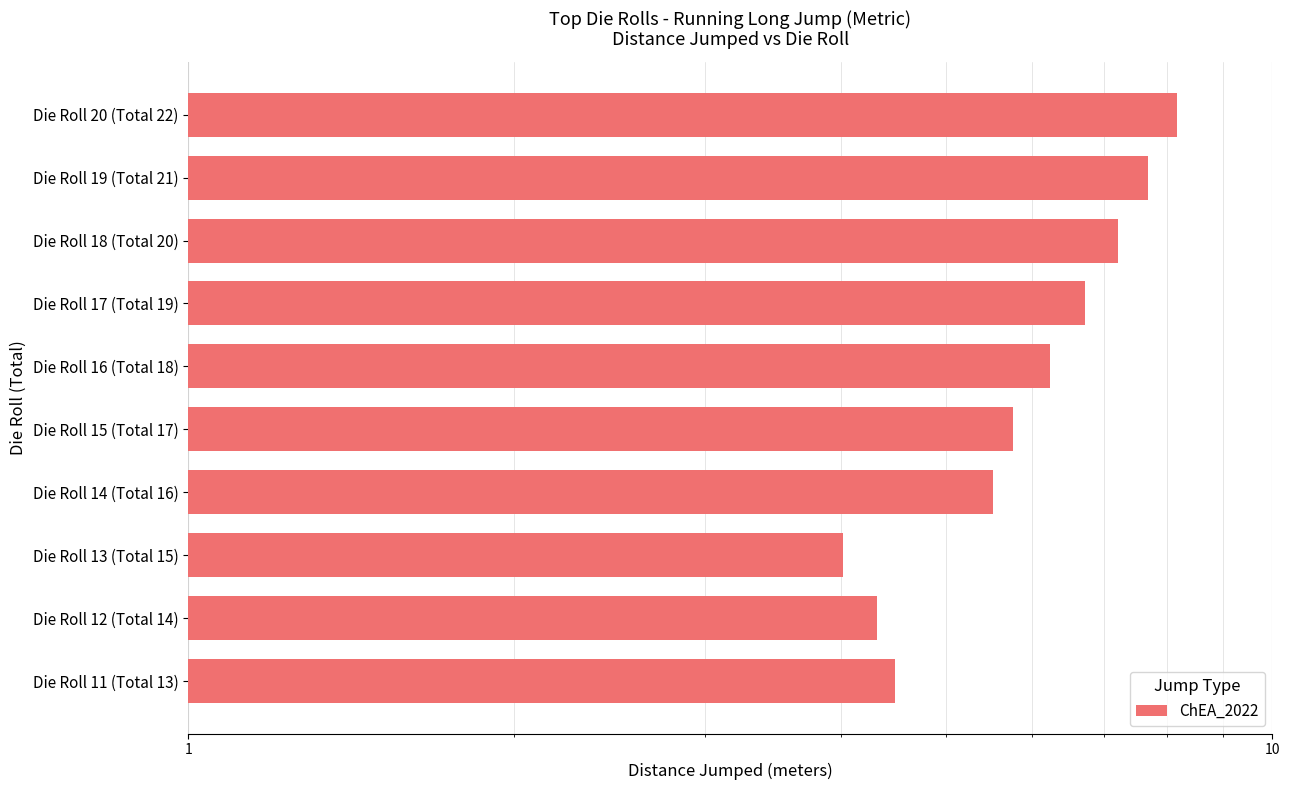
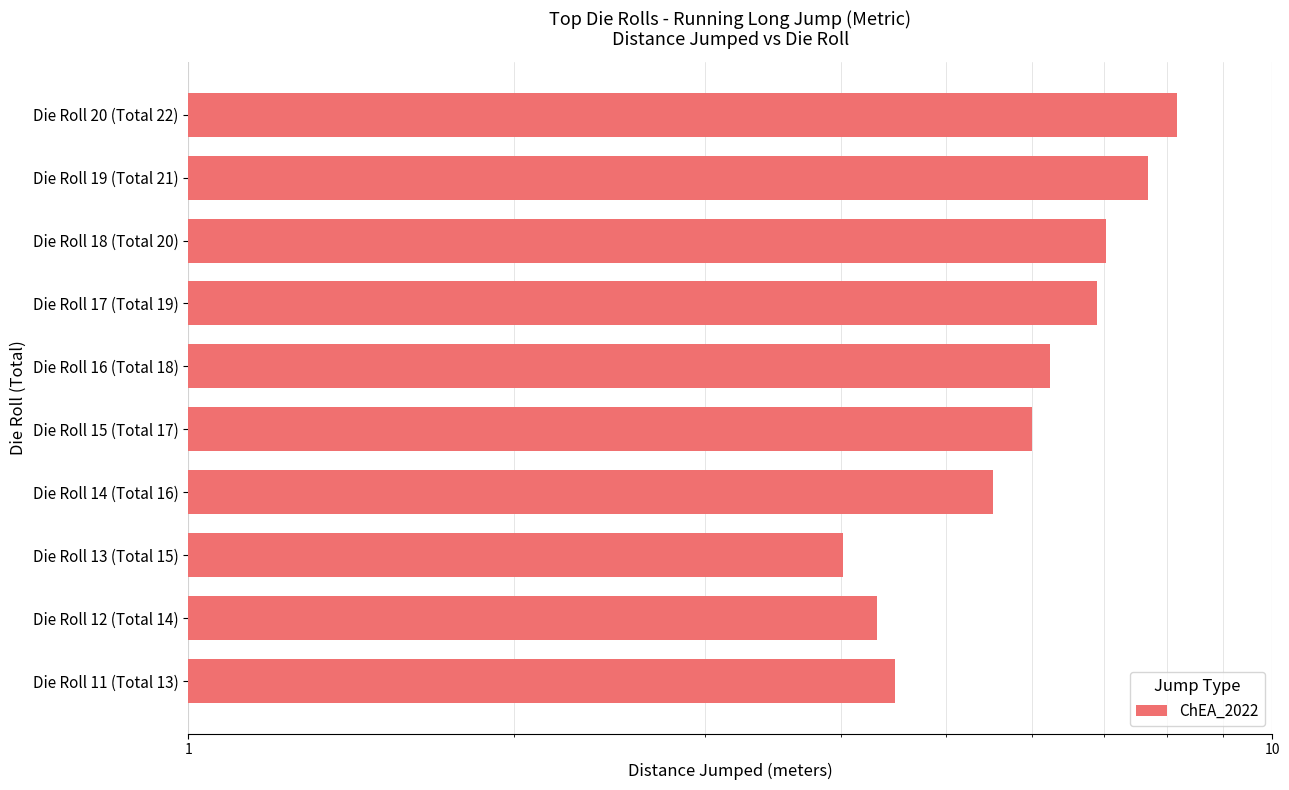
Die Roll 18 (Total 20): 7.2 -> 7.0
Die Roll 17 (Total 19): 6.7 -> 6.9
Die Roll 15 (Total 17): 5.8 -> 6.0
